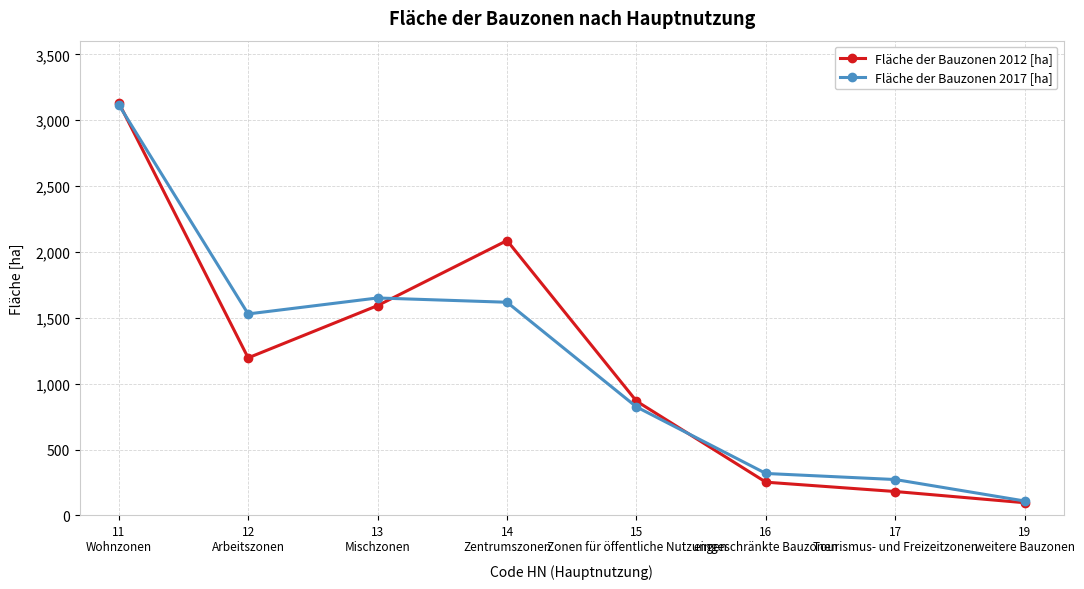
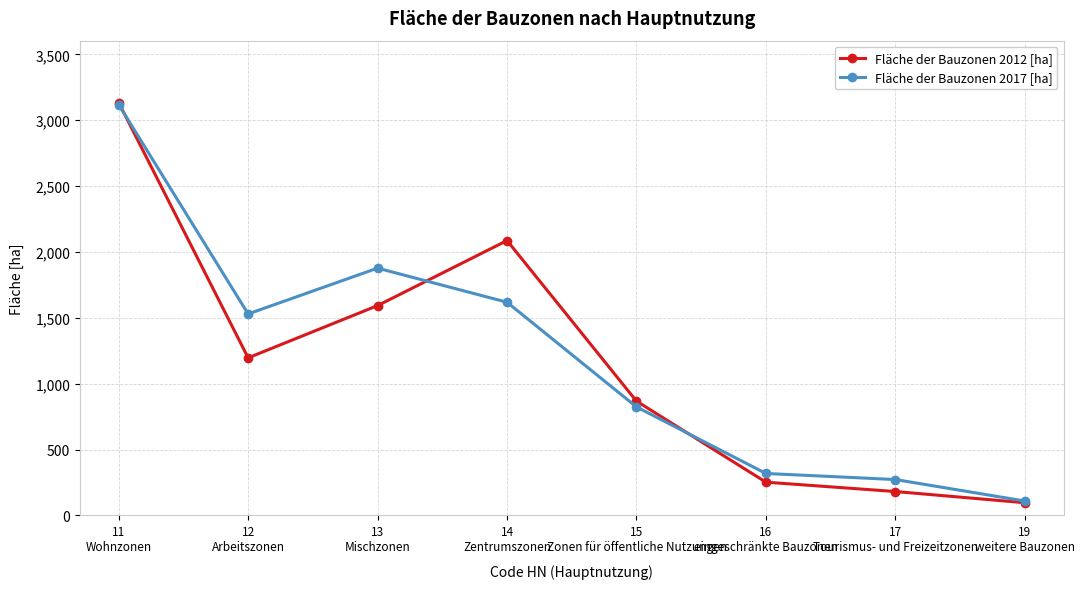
Fläche der Bauzonen 2017 [ha], 13 Mischzonen: 1,650 -> 1,880
